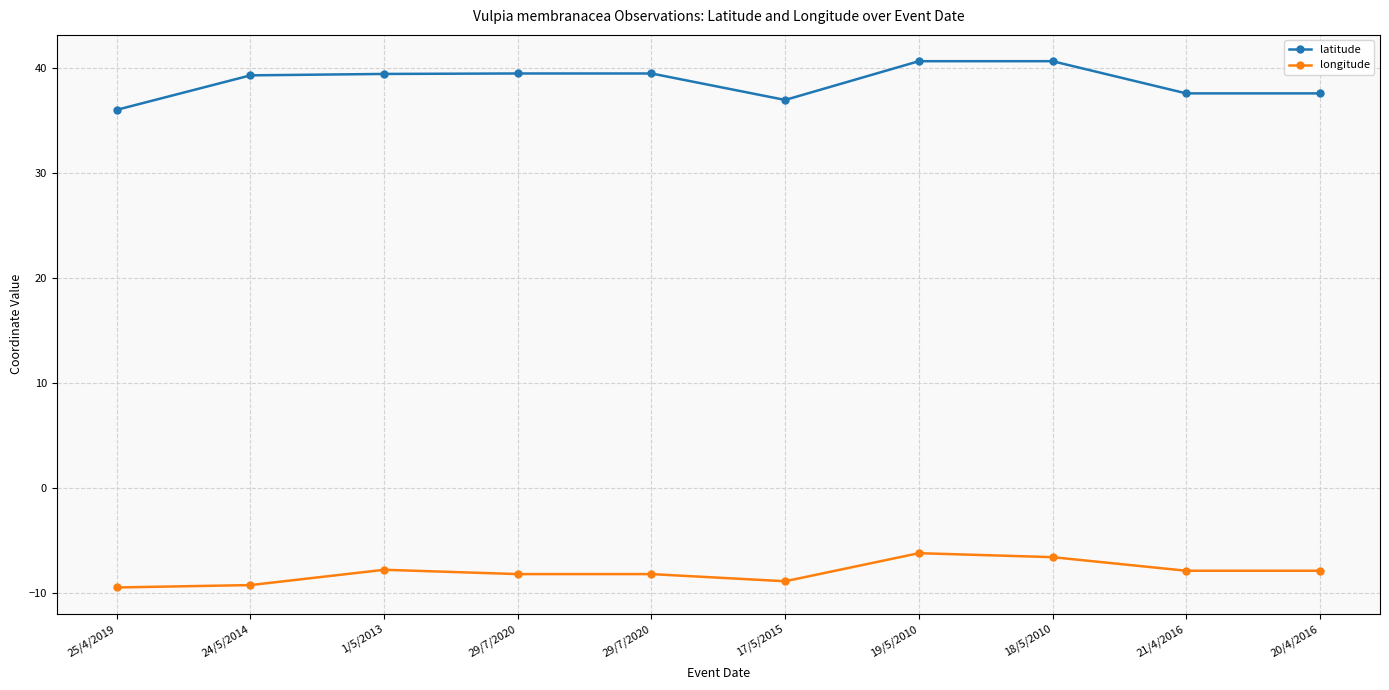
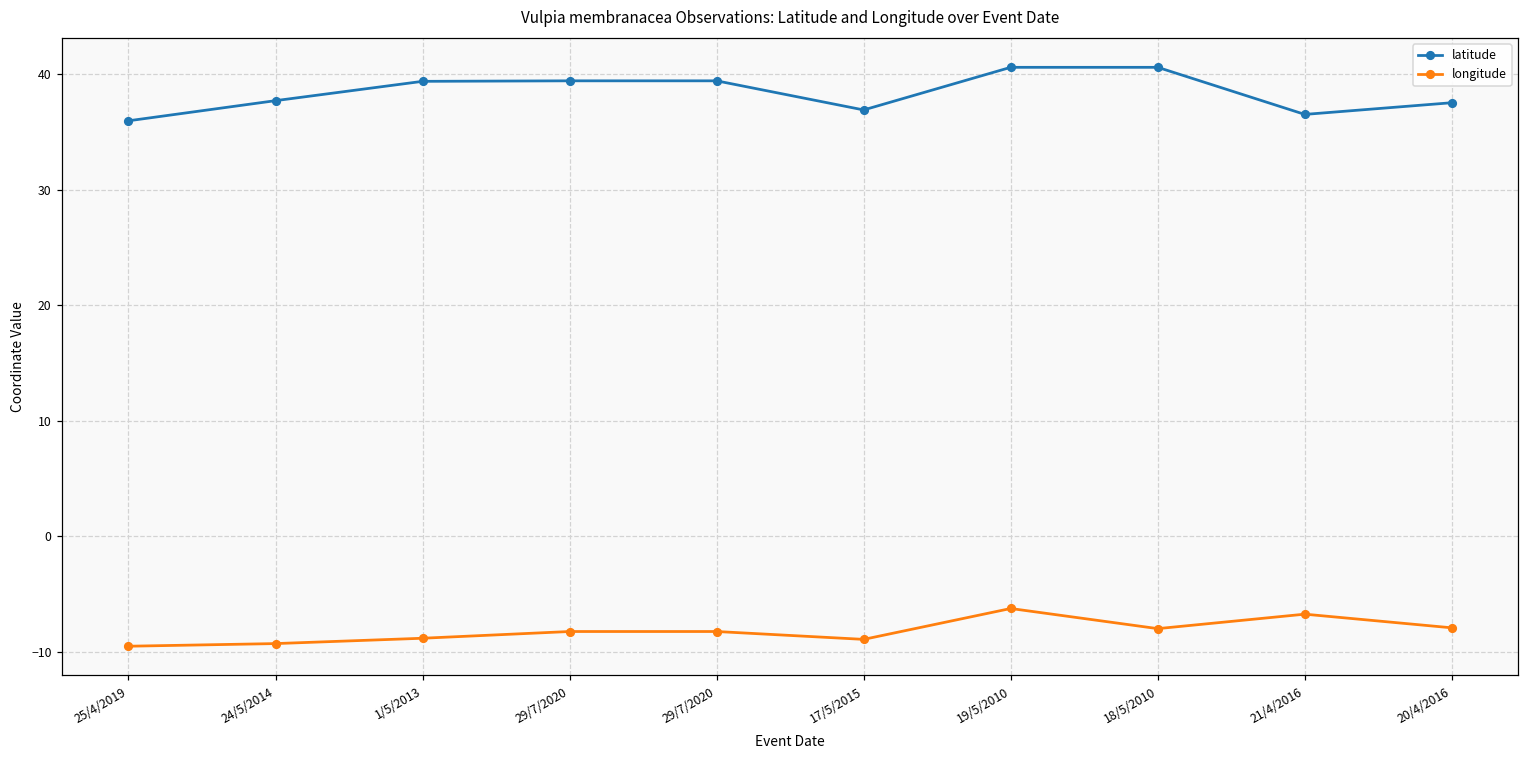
latitude, 24/5/2014: 39.3 -> 37.7
longitude, 1/5/2013: -7.8 -> -8.8
longitude, 18/5/2010: -6.6 -> -8.0
latitude, 21/4/2016: 37.5 -> 36.5
longitude, 21/4/2016: -7.9 -> -6.7
